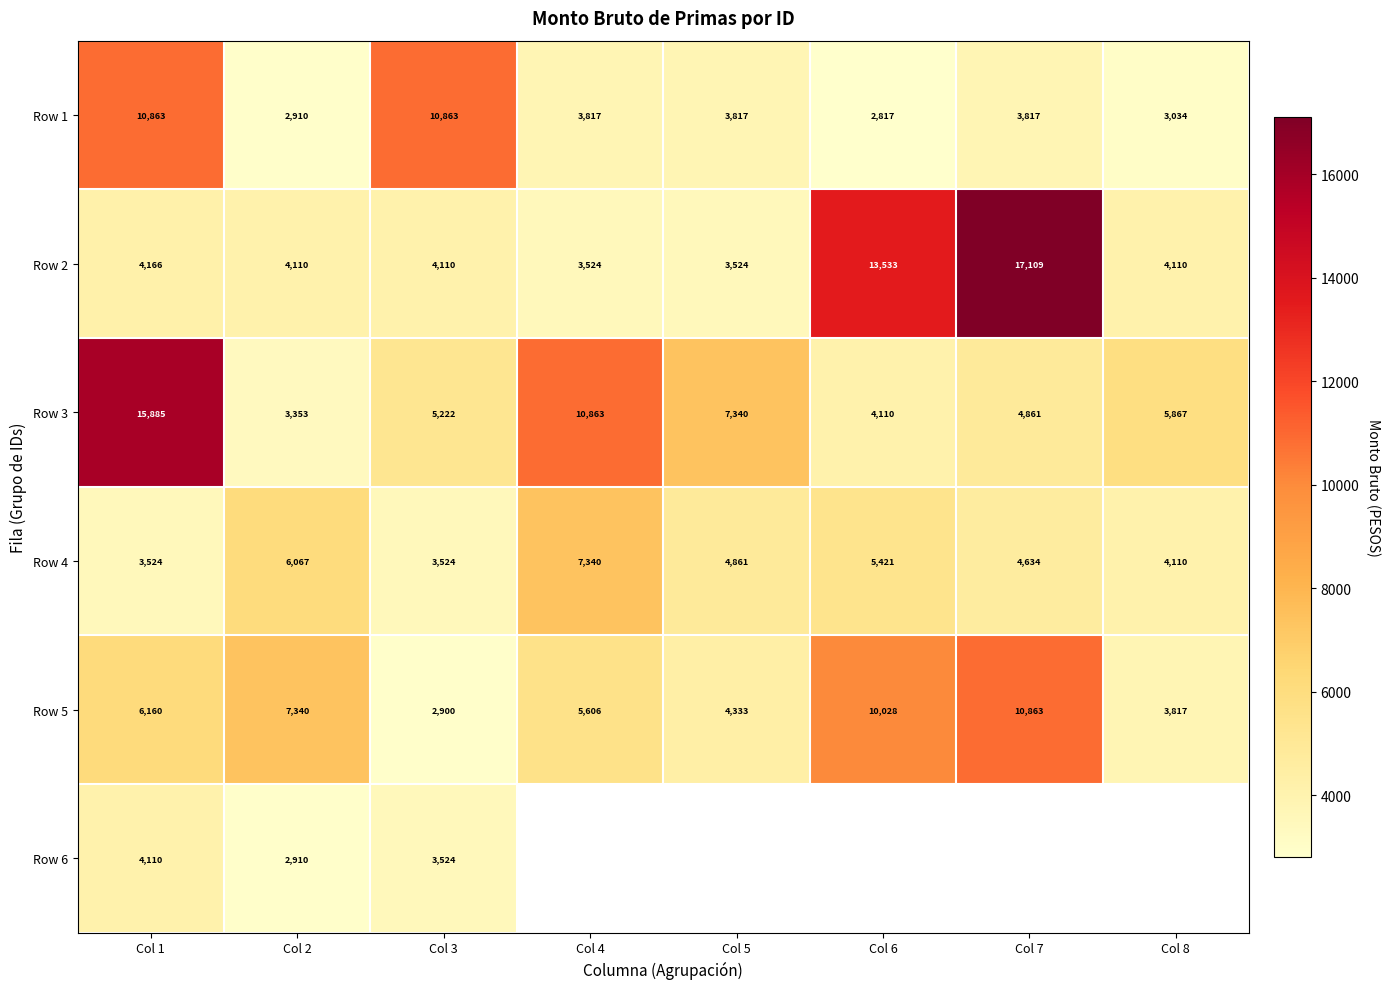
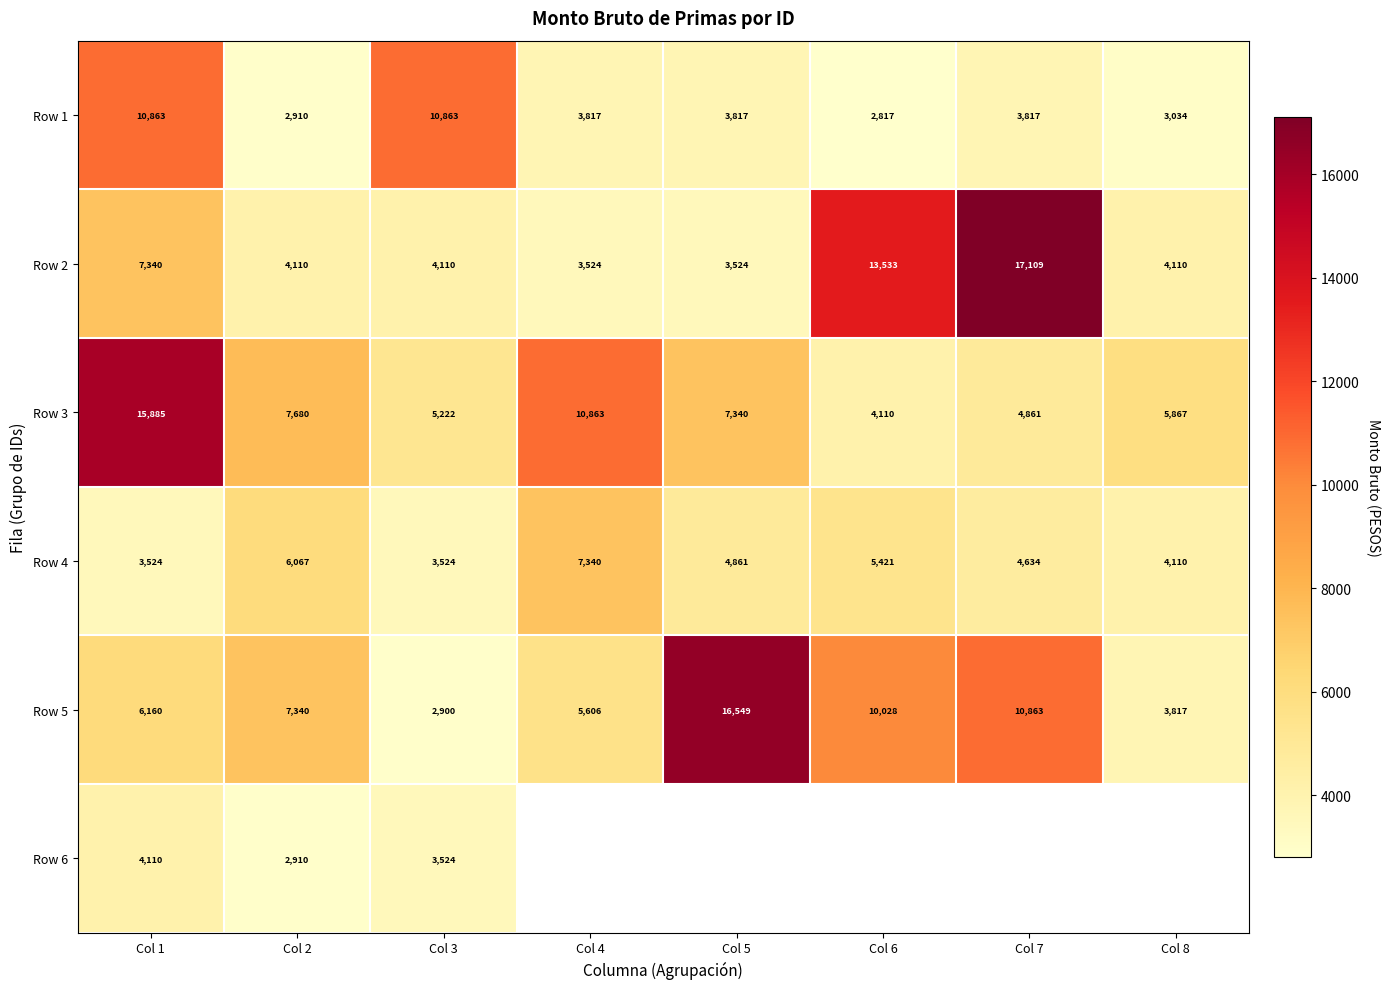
Row 2, Col 1: 4,166 -> 7,340
Row 3, Col 2: 3,353 -> 7,680
Row 5, Col 5: 4,333 -> 16,549
